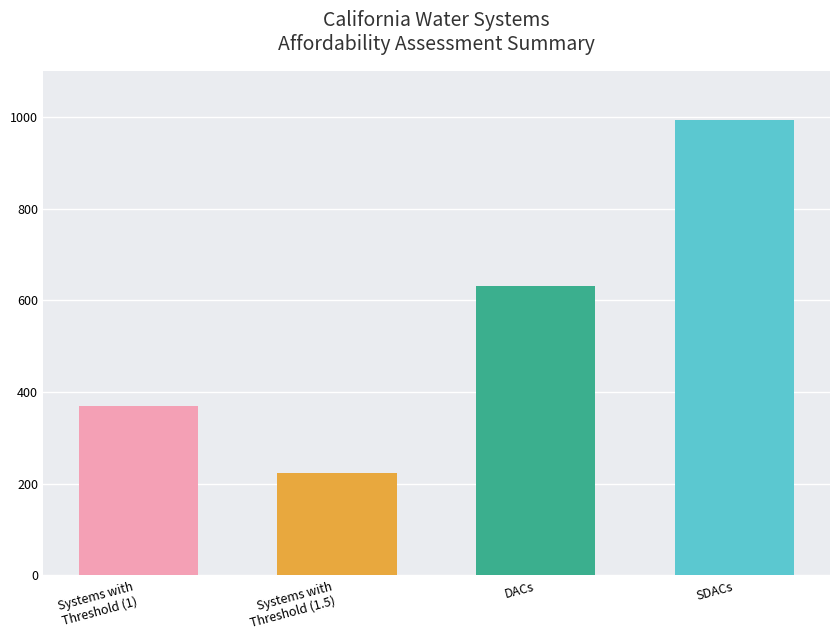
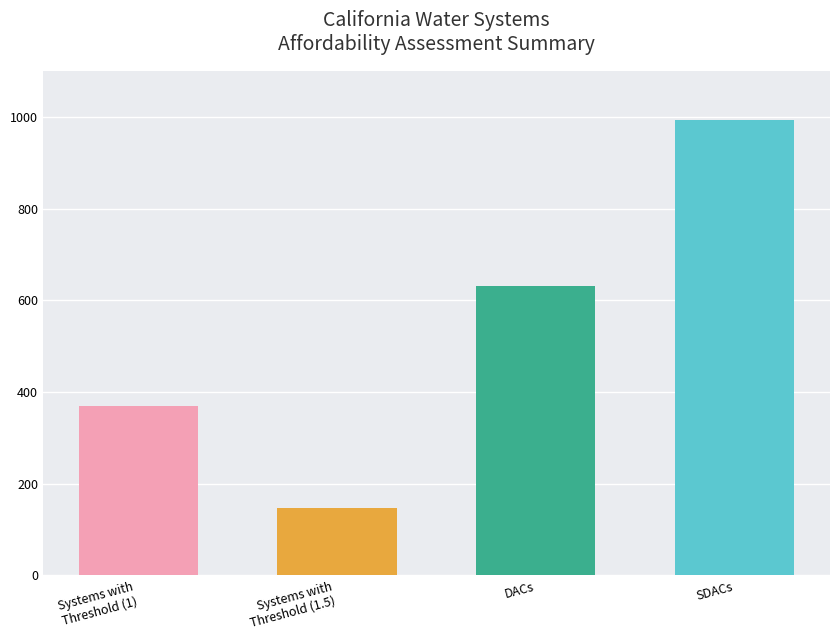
Systems with Threshold (1.5): 220 -> 150
